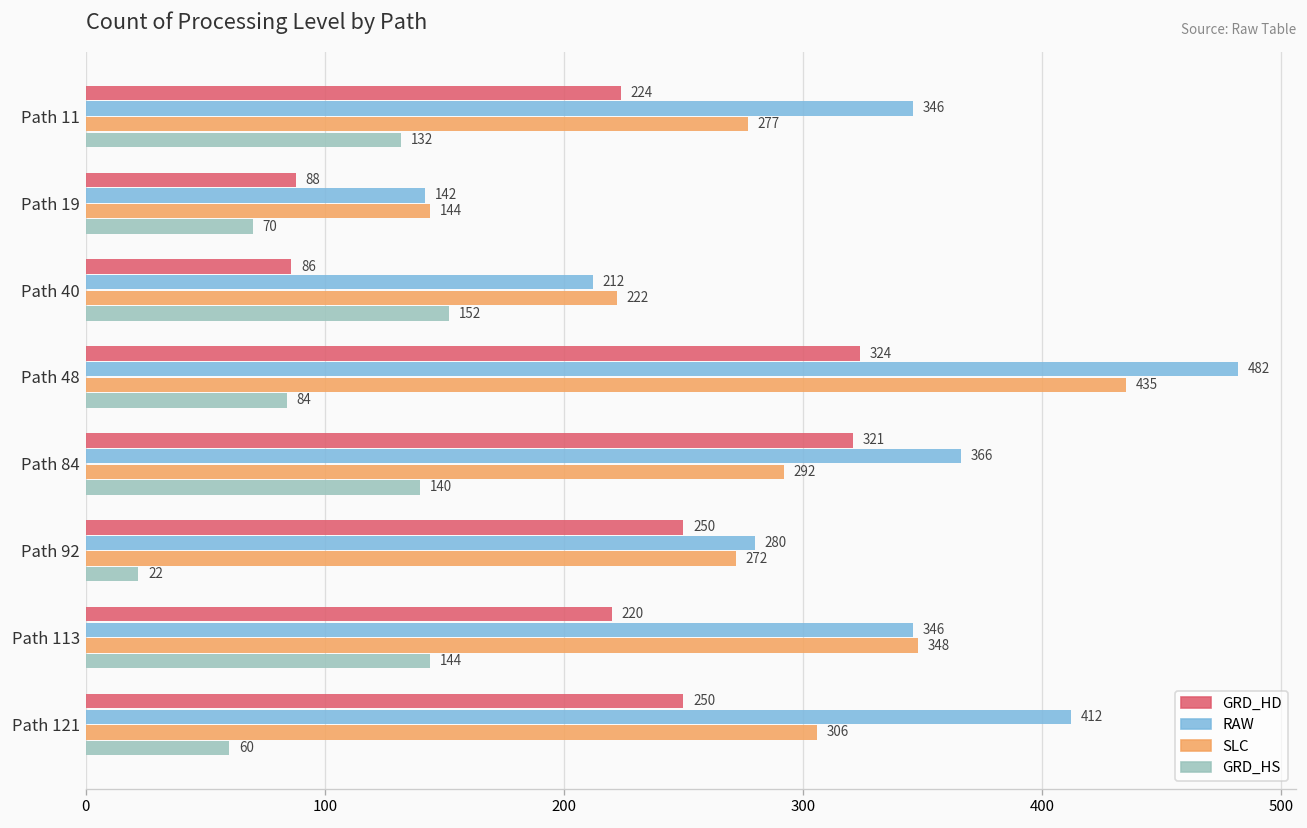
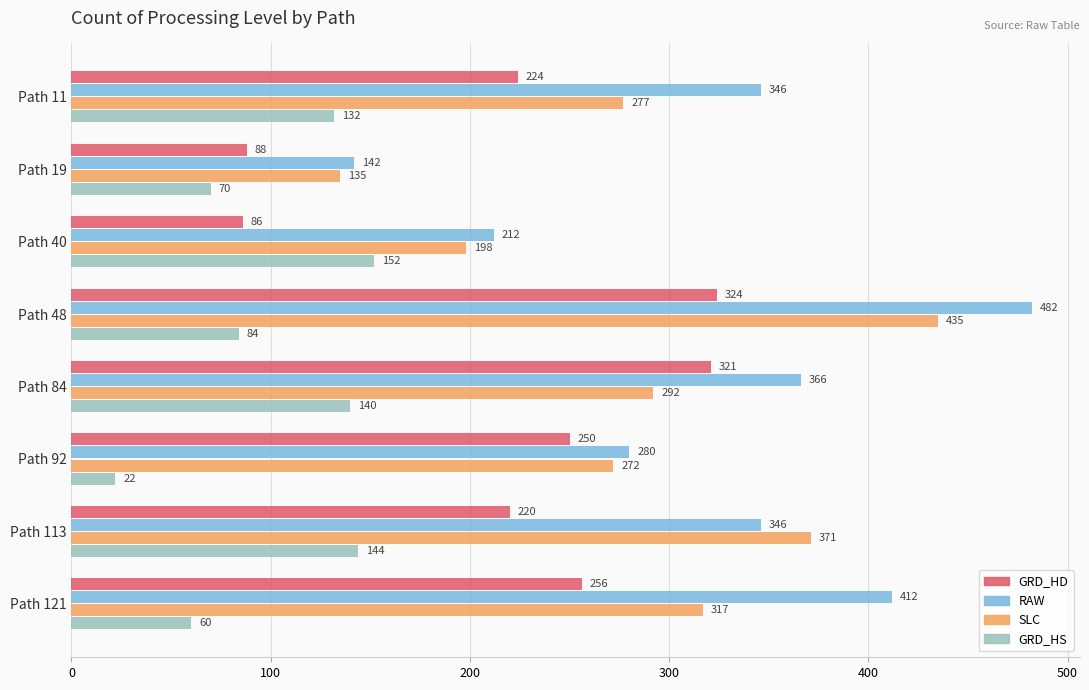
SLC, Path 19: 144 -> 135
SLC, Path 40: 222 -> 198
SLC, Path 113: 348 -> 371
GRD_HD, Path 121: 250 -> 256
SLC, Path 121: 306 -> 317
